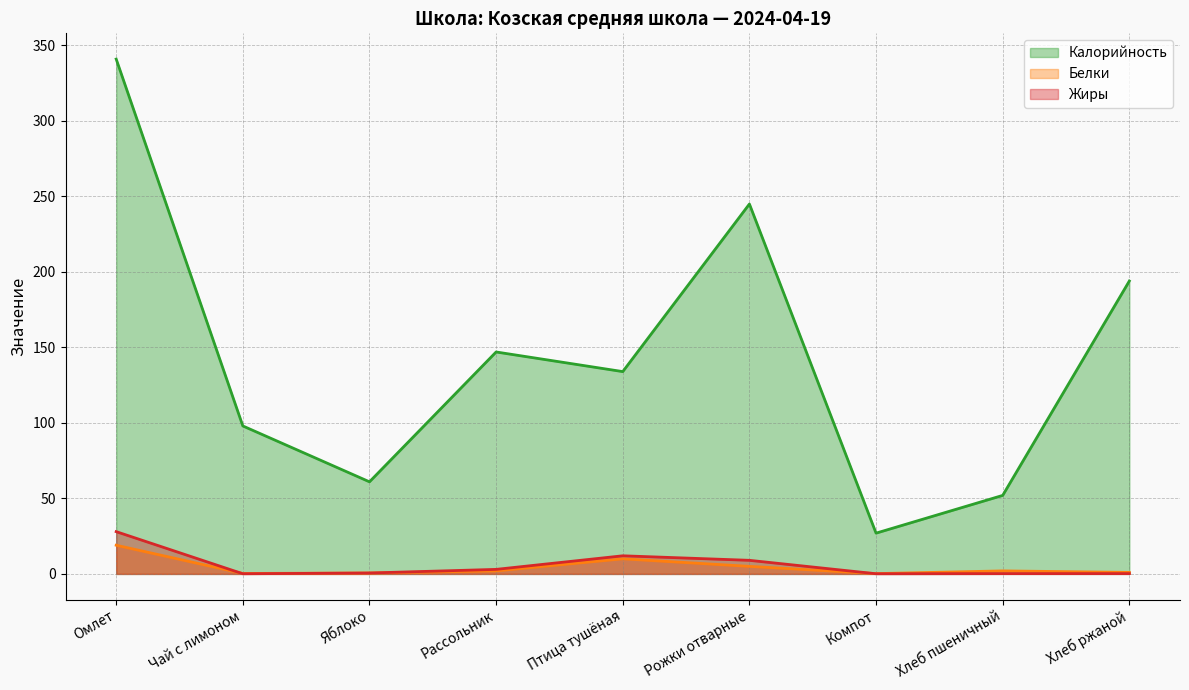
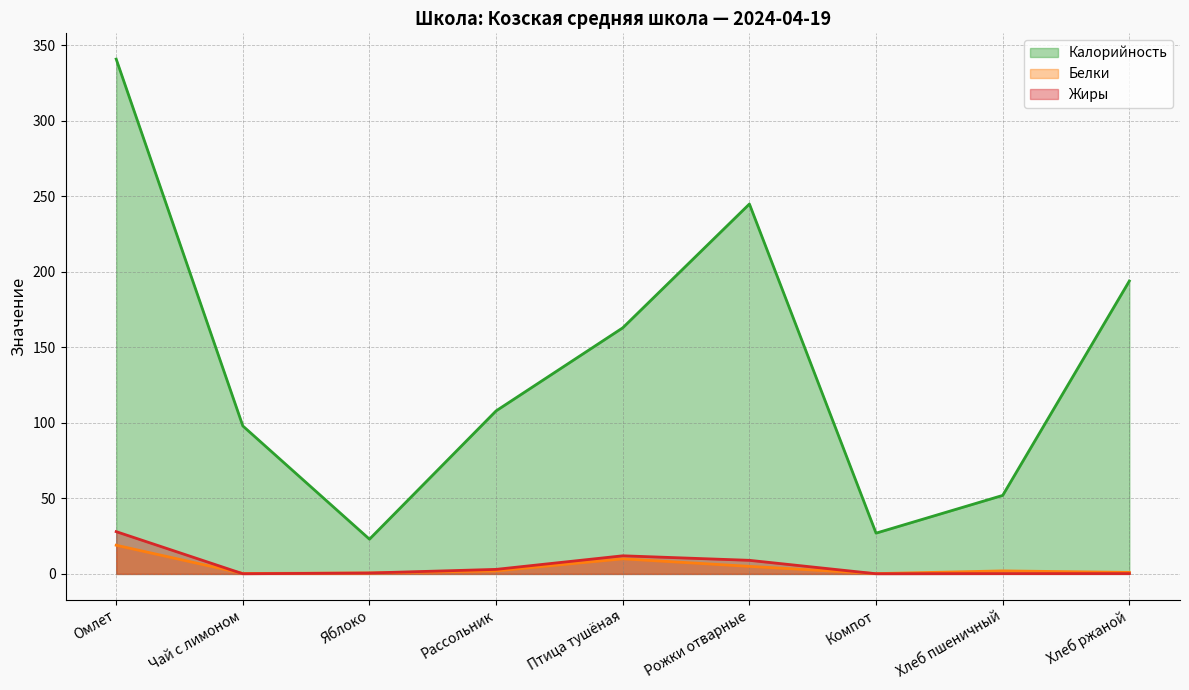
Калорийность, Яблоко: 61 -> 23
Калорийность, Рассольник: 147 -> 108
Калорийность, Птица тушёная: 134 -> 163
